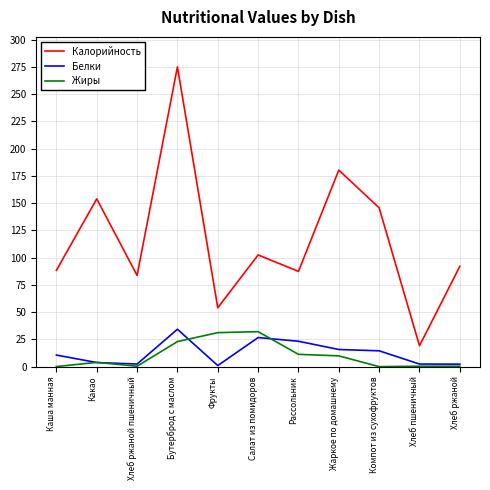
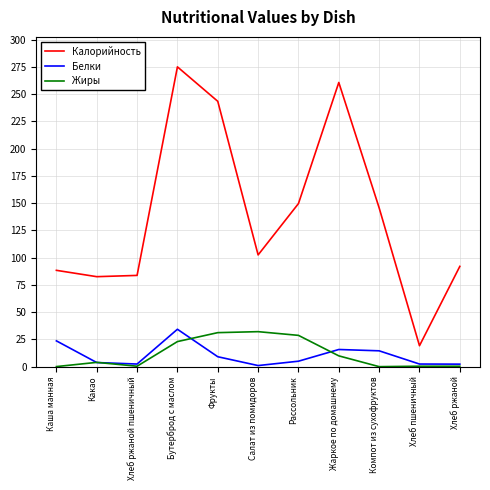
Белки, Каша манная: 11 -> 24
Калорийность, Какао: 154 -> 83
Калорийность, Фрукты: 54 -> 243
Белки, Фрукты: 1 -> 9
Белки, Салат из помидоров: 27 -> 1
Калорийность, Рассольник: 87 -> 150
Белки, Рассольник: 23 -> 5
Жиры, Рассольник: 11 -> 29
Калорийность, Жаркое по домашнему: 180 -> 261
